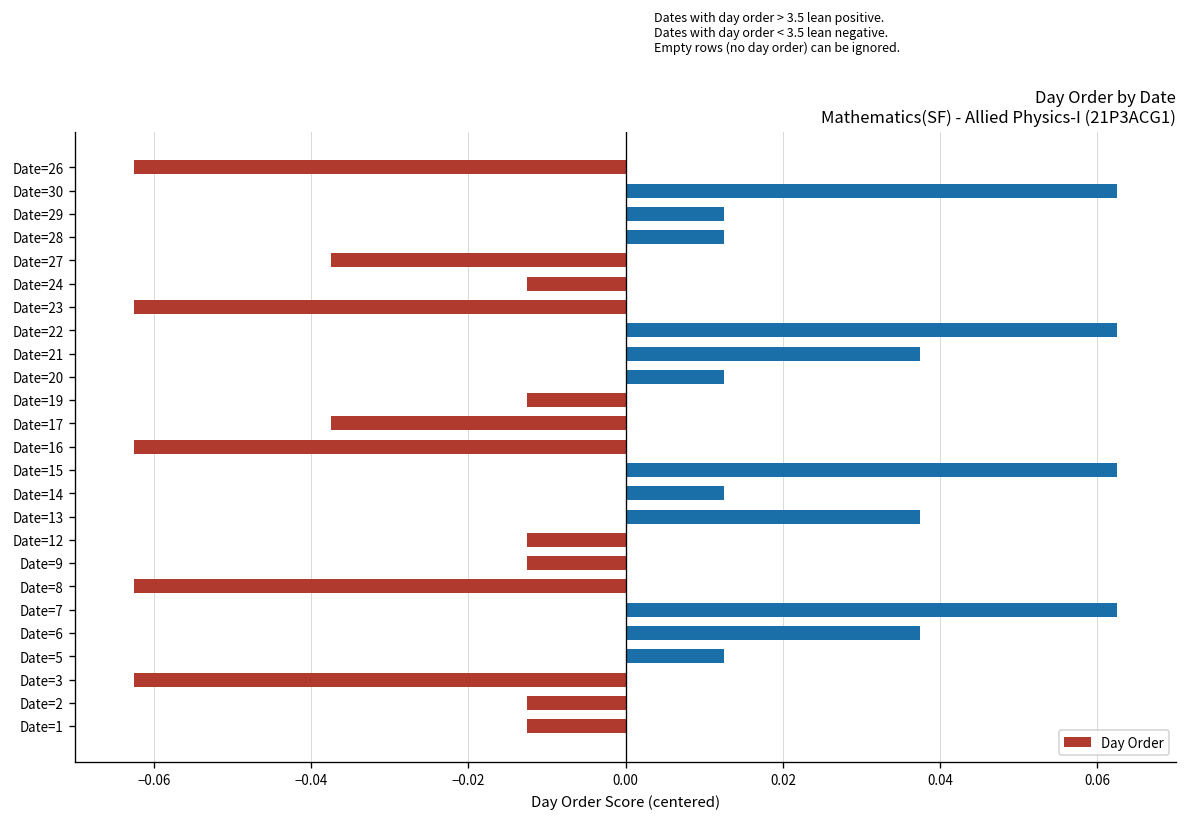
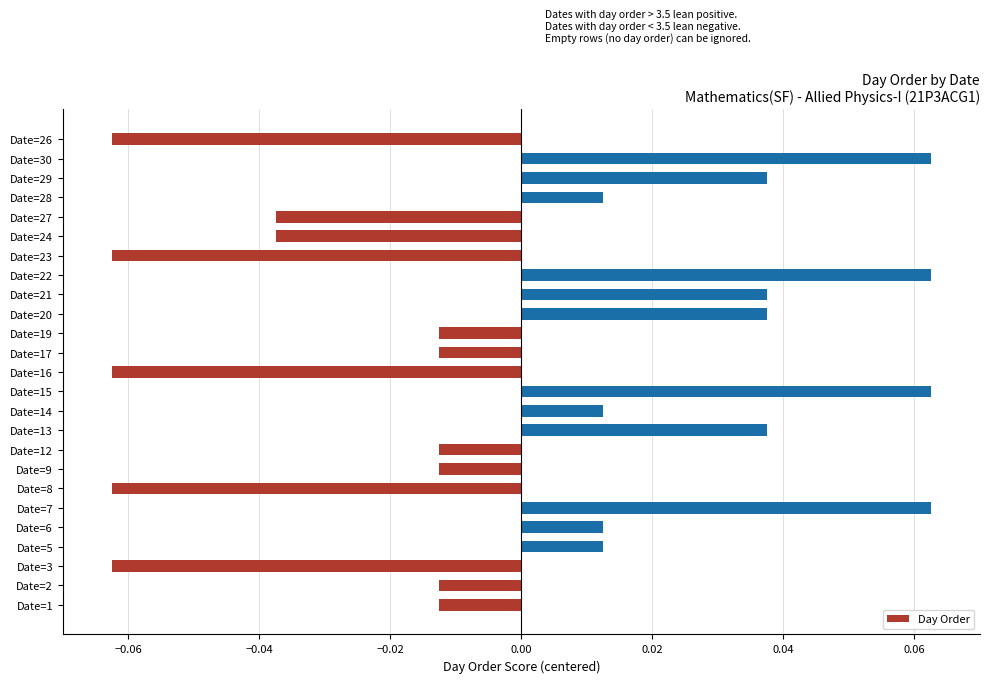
Date=29: 0.013 -> 0.038
Date=24: -0.013 -> -0.038
Date=20: 0.013 -> 0.038
Date=17: -0.038 -> -0.013
Date=6: 0.038 -> 0.013
